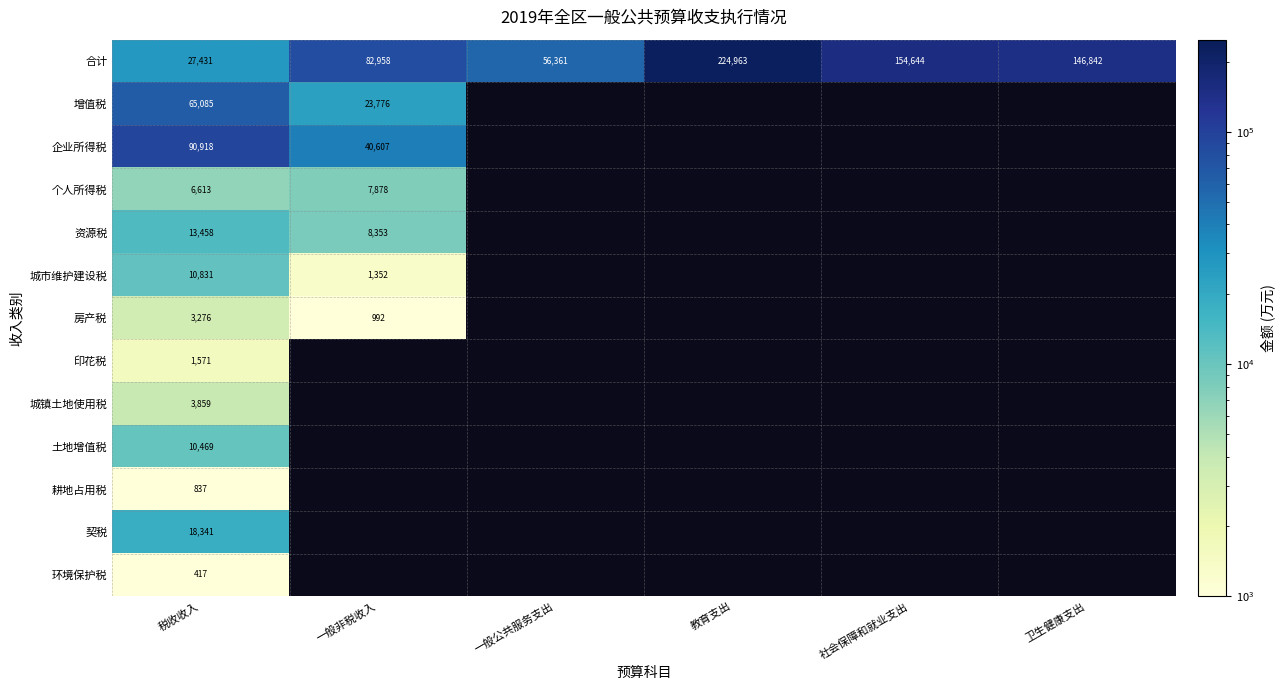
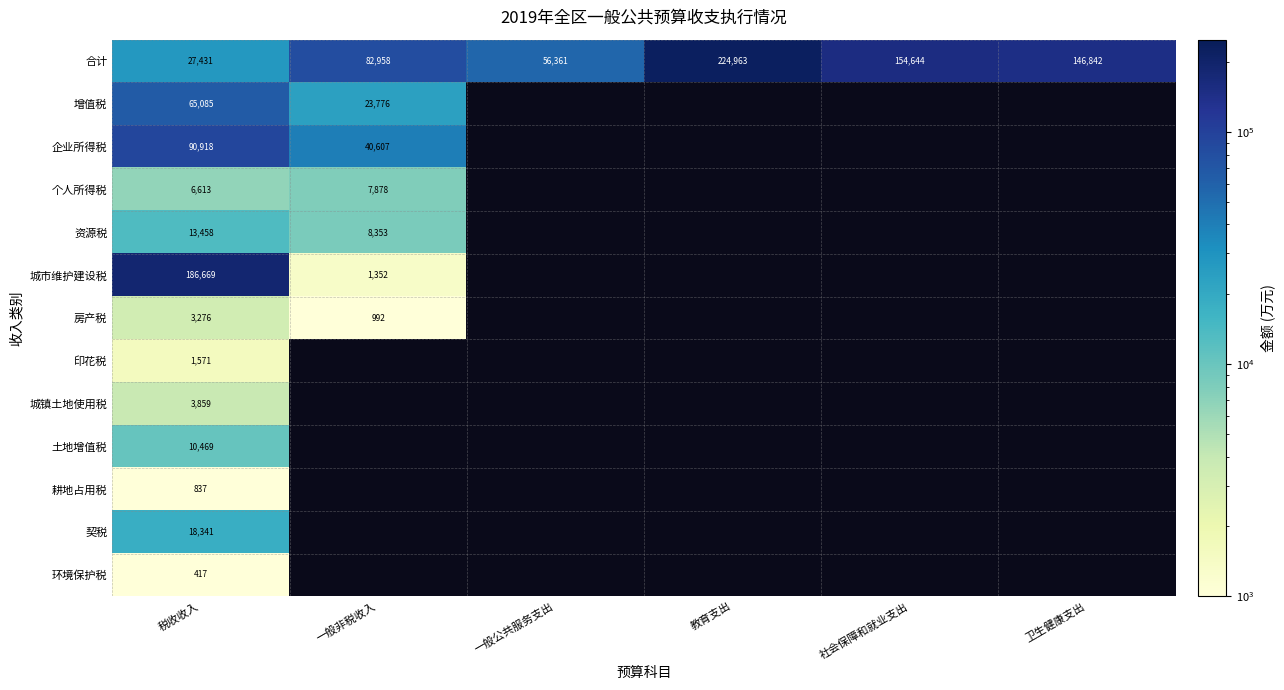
城市维护建设税, 税收收入: 10,831 -> 186,669
